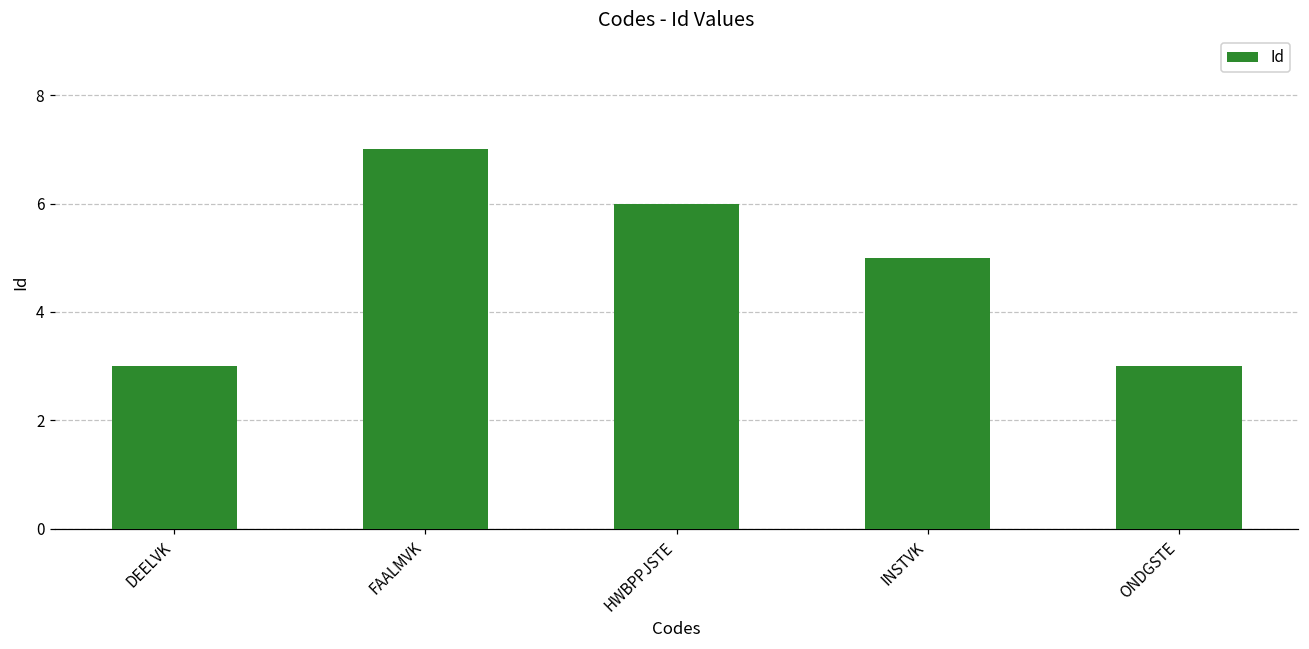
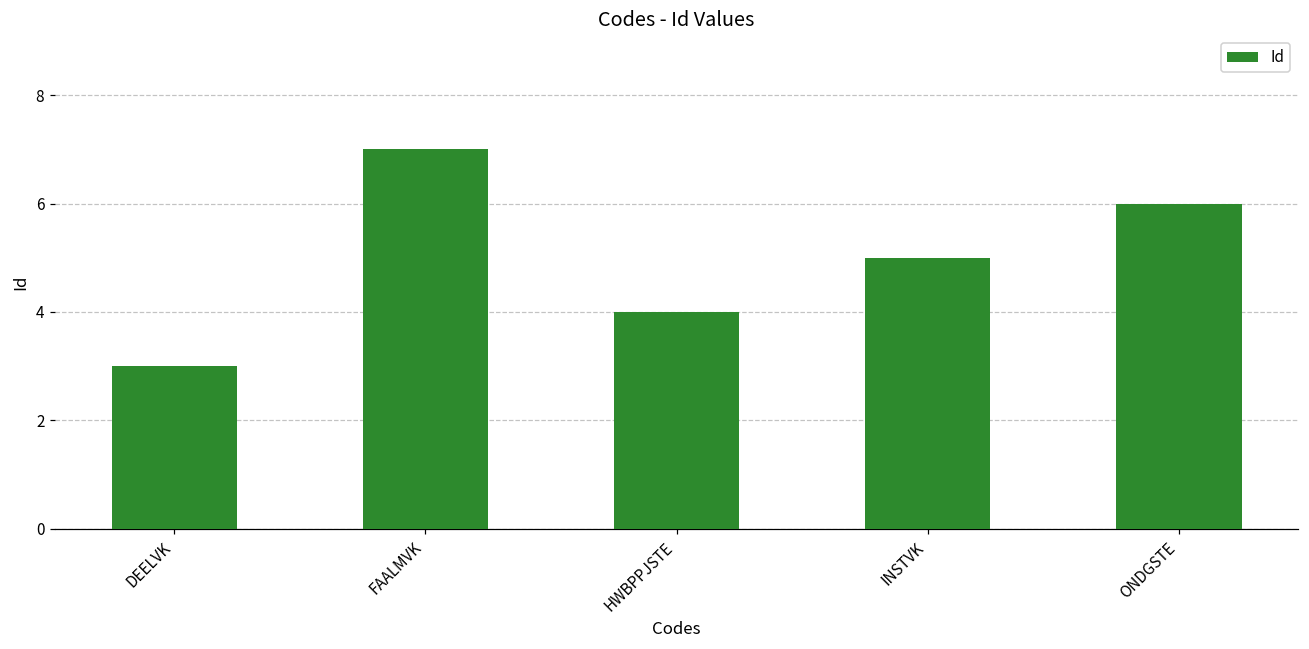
HWBPPJSTE: 6 -> 4
ONDGSTE: 3 -> 6
